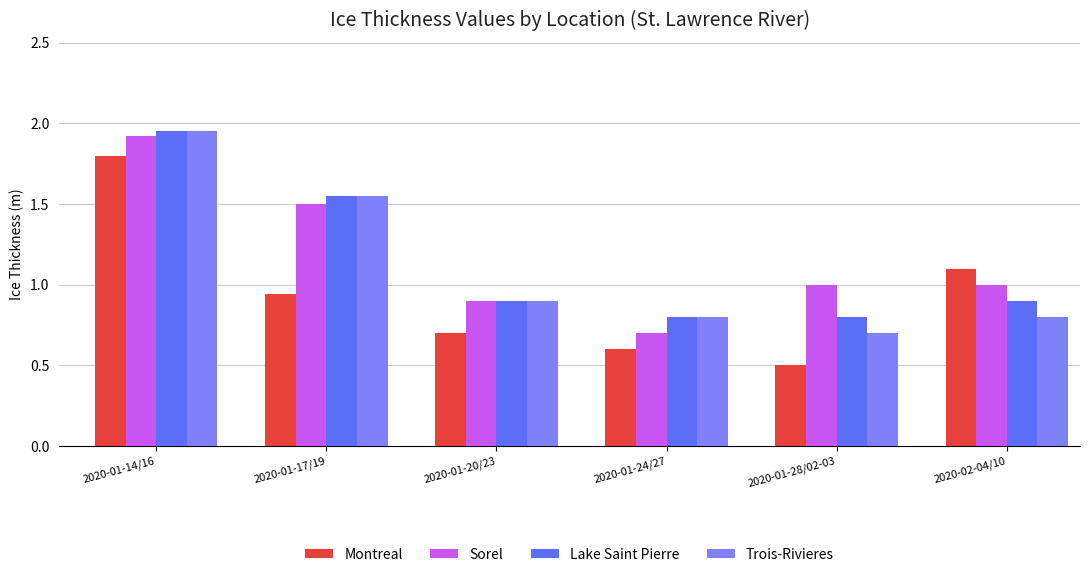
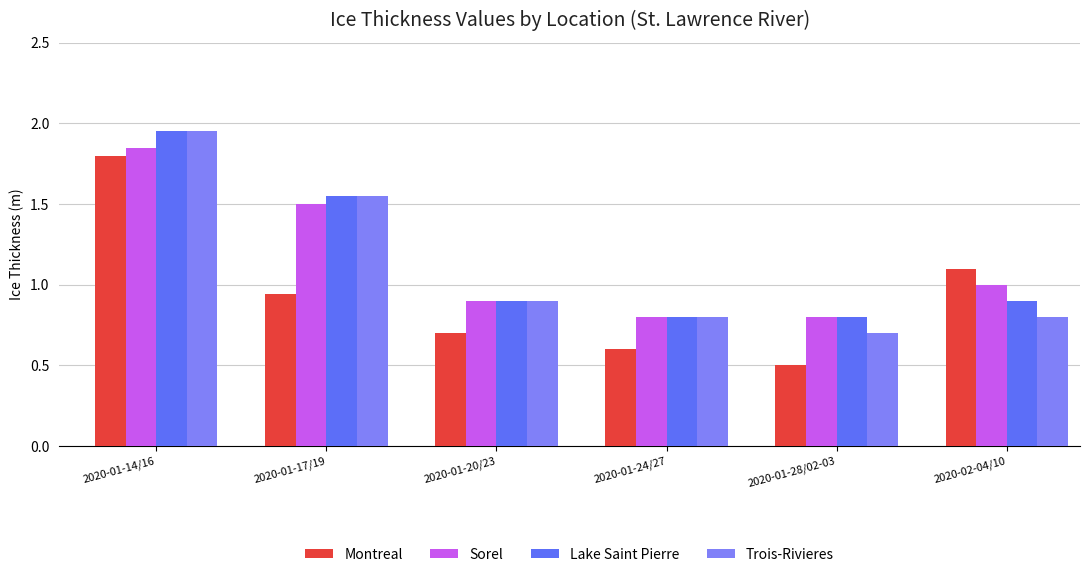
Sorel, 2020-01-14/16: 1.92 -> 1.85
Sorel, 2020-01-24/27: 0.7 -> 0.8
Sorel, 2020-01-28/02-03: 1.0 -> 0.8
